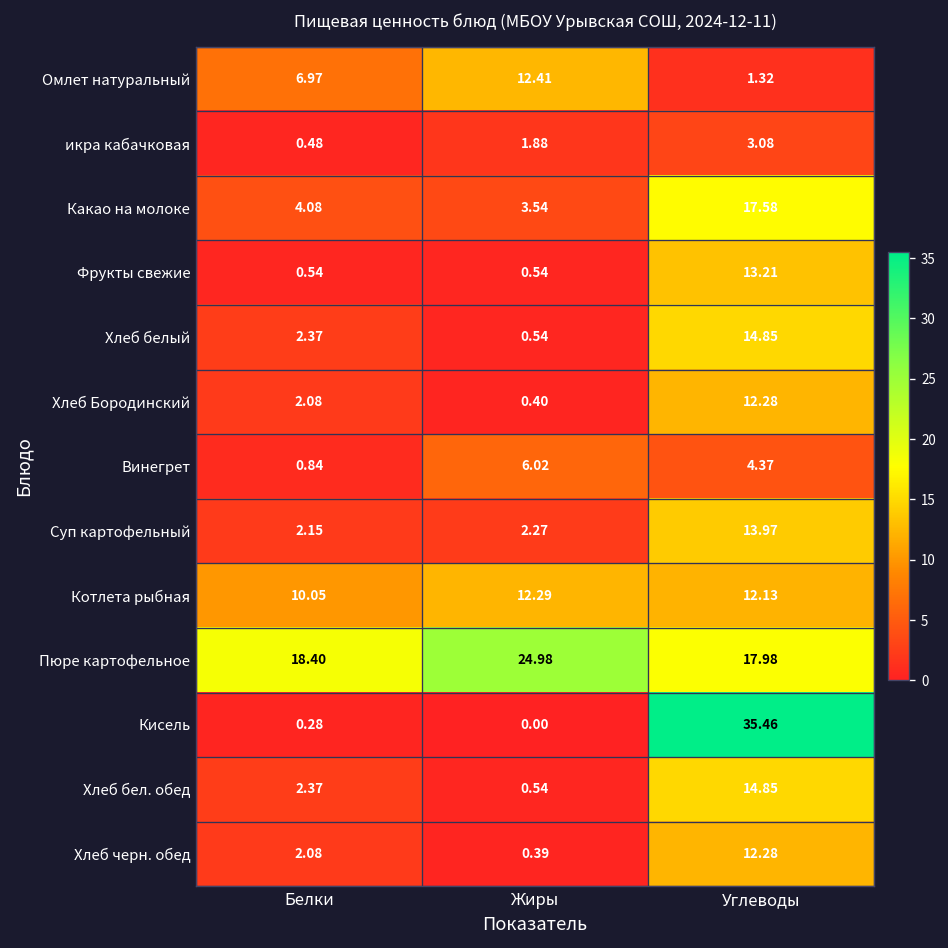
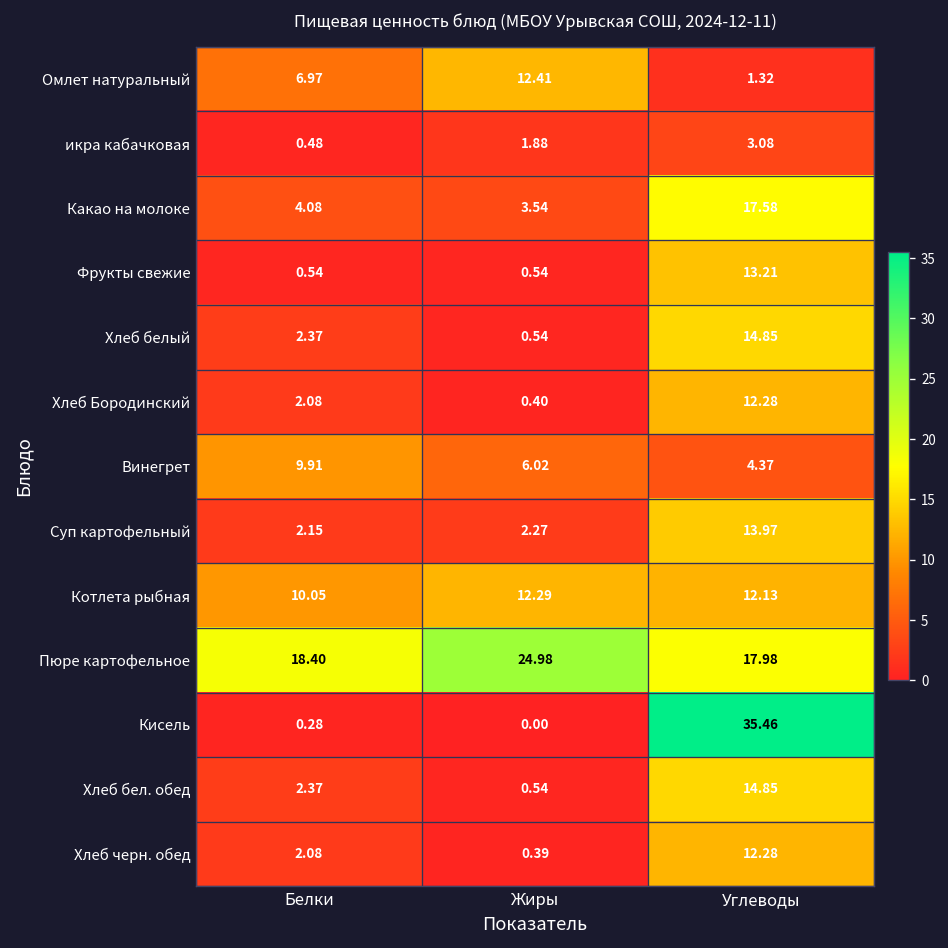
Винегрет, Белки: 0.84 -> 9.91
